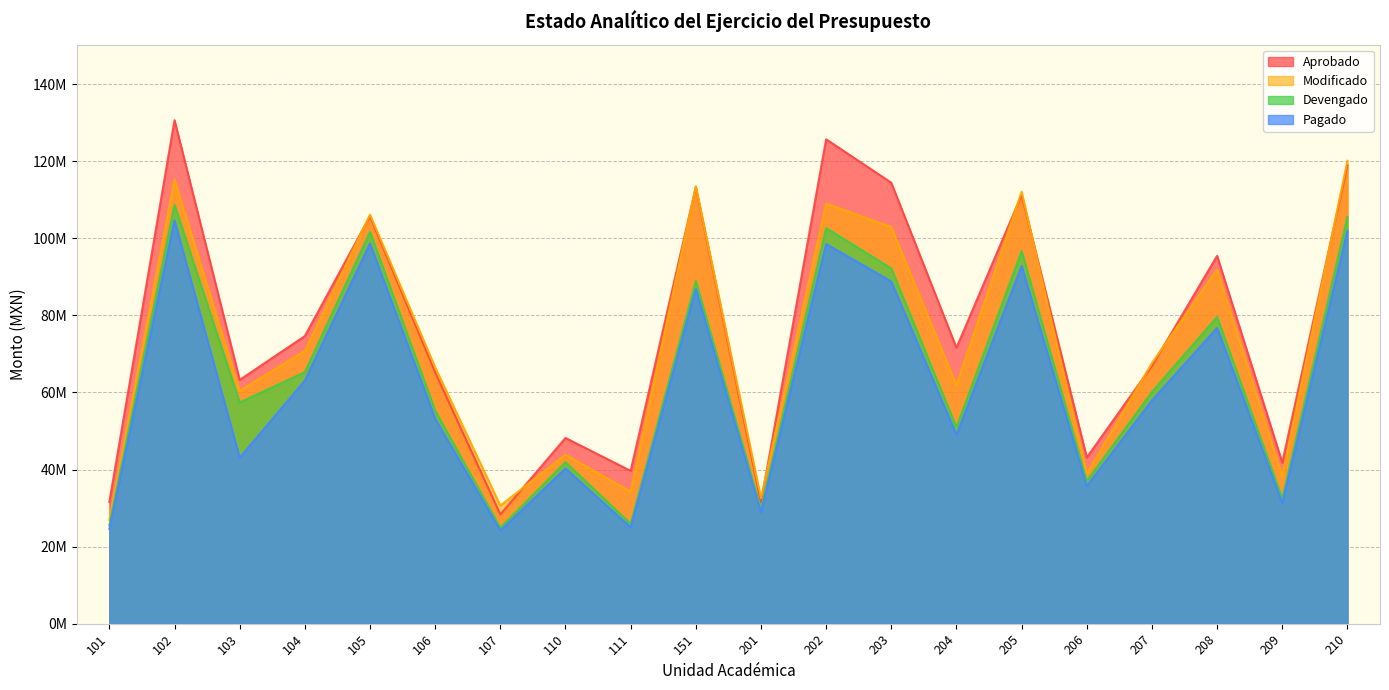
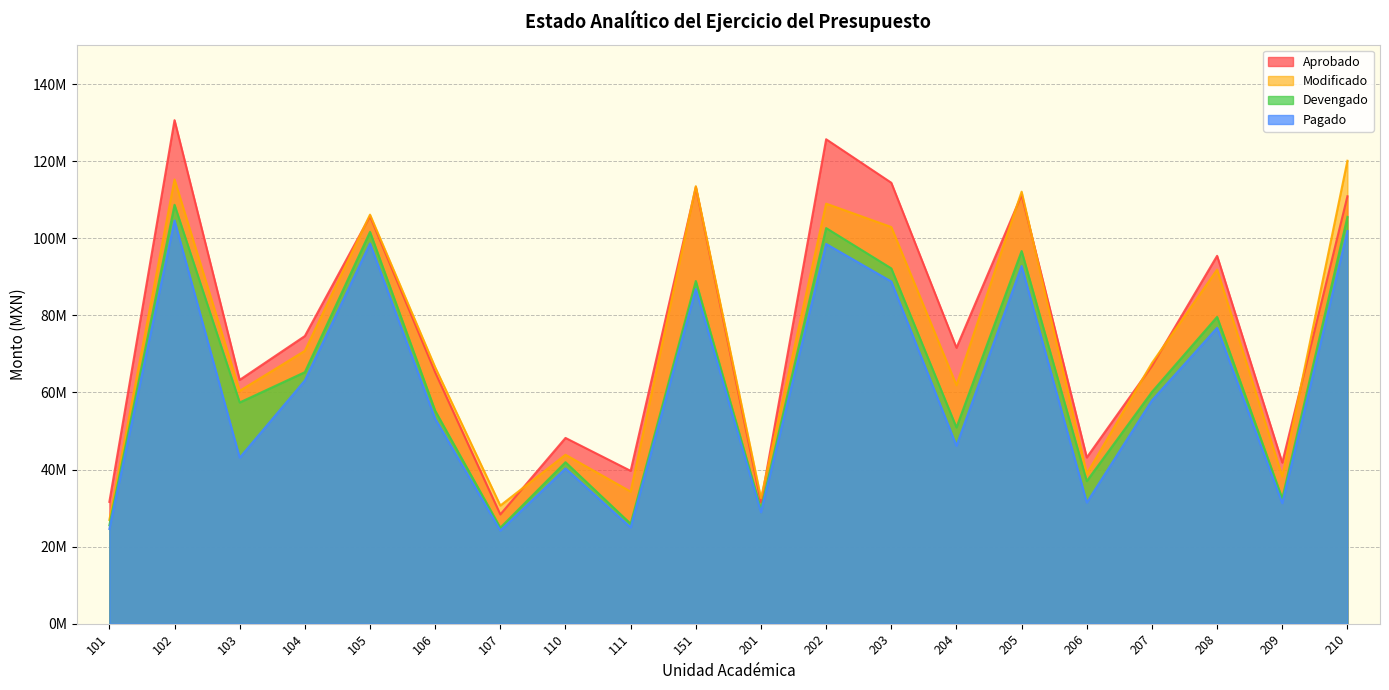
Pagado, 204: 49000000 -> 46000000
Pagado, 206: 36000000 -> 31000000
Aprobado, 210: 119000000 -> 111000000
